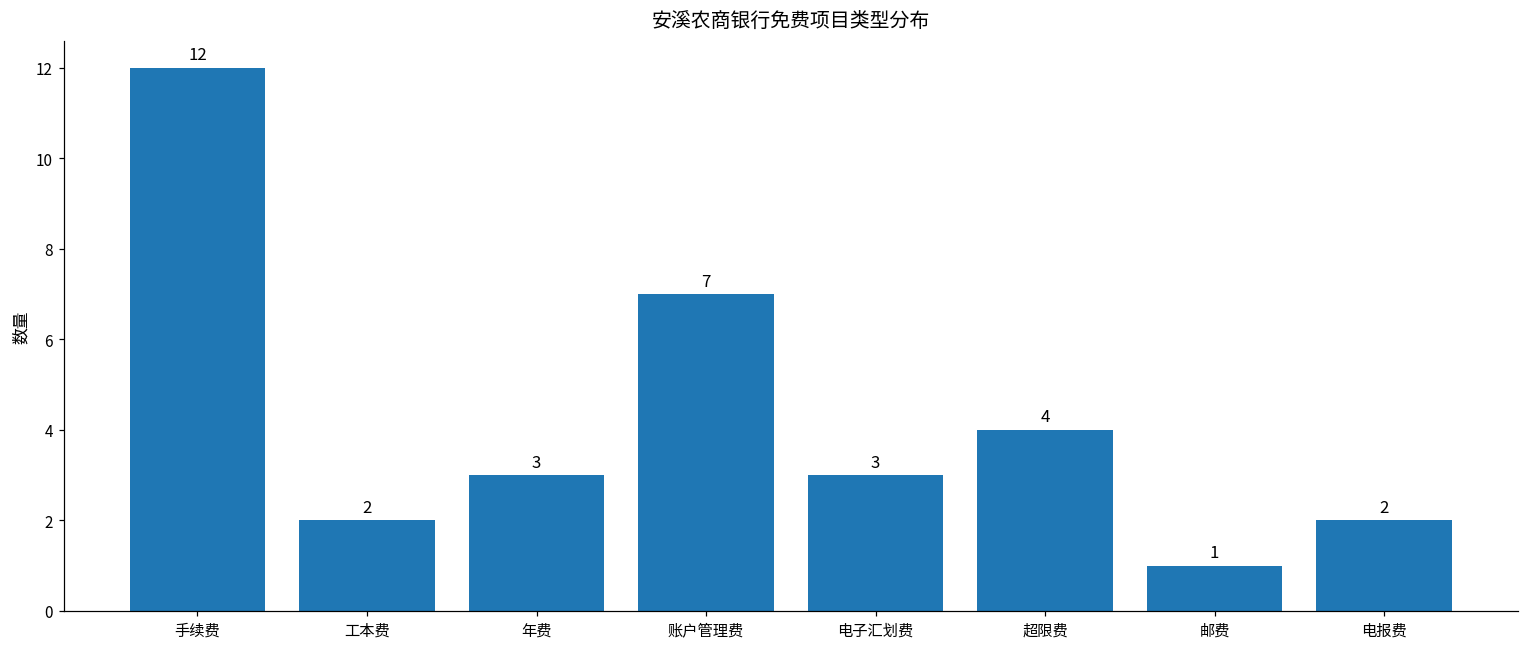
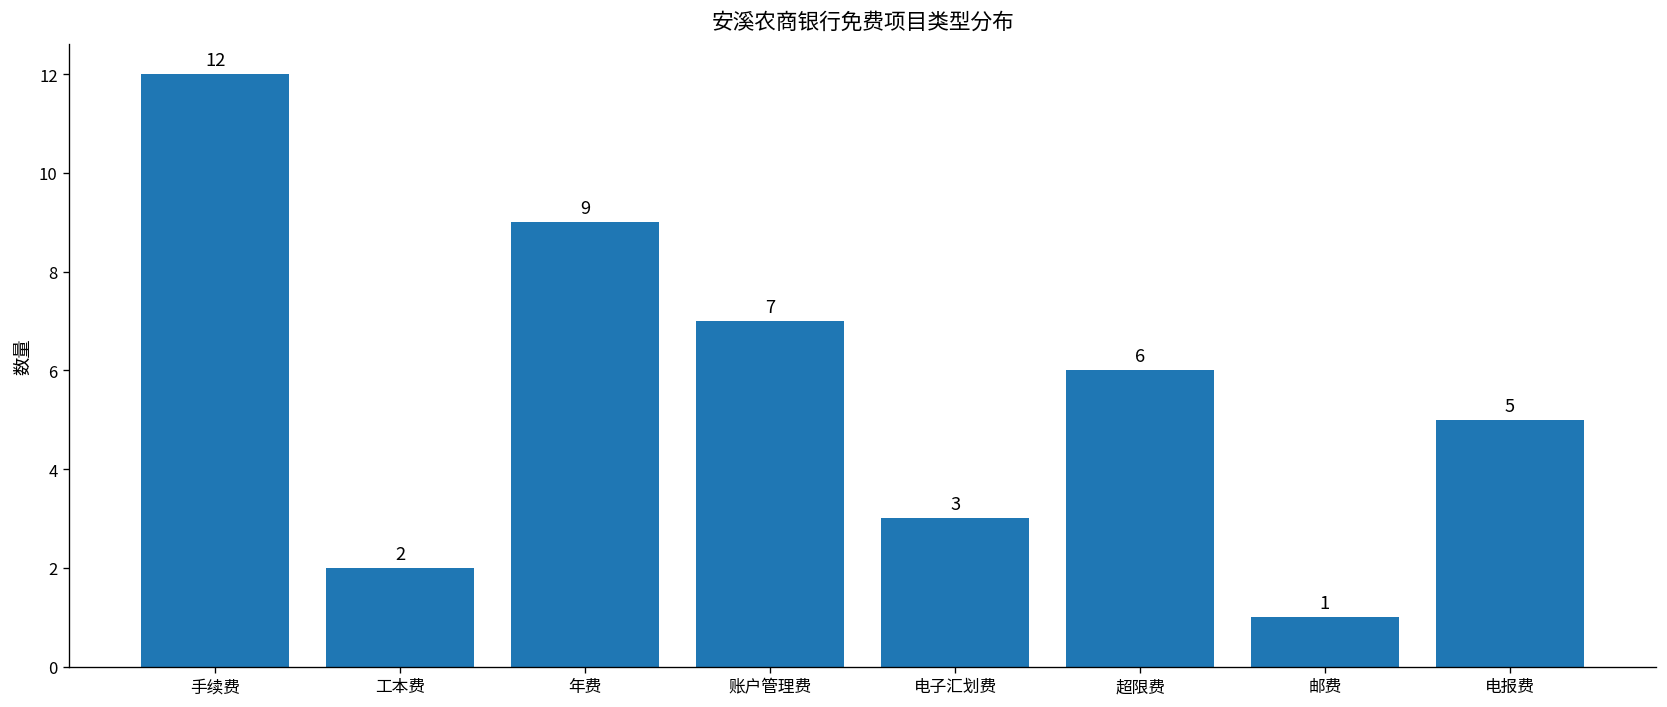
年费: 3 -> 9
超限费: 4 -> 6
电报费: 2 -> 5
